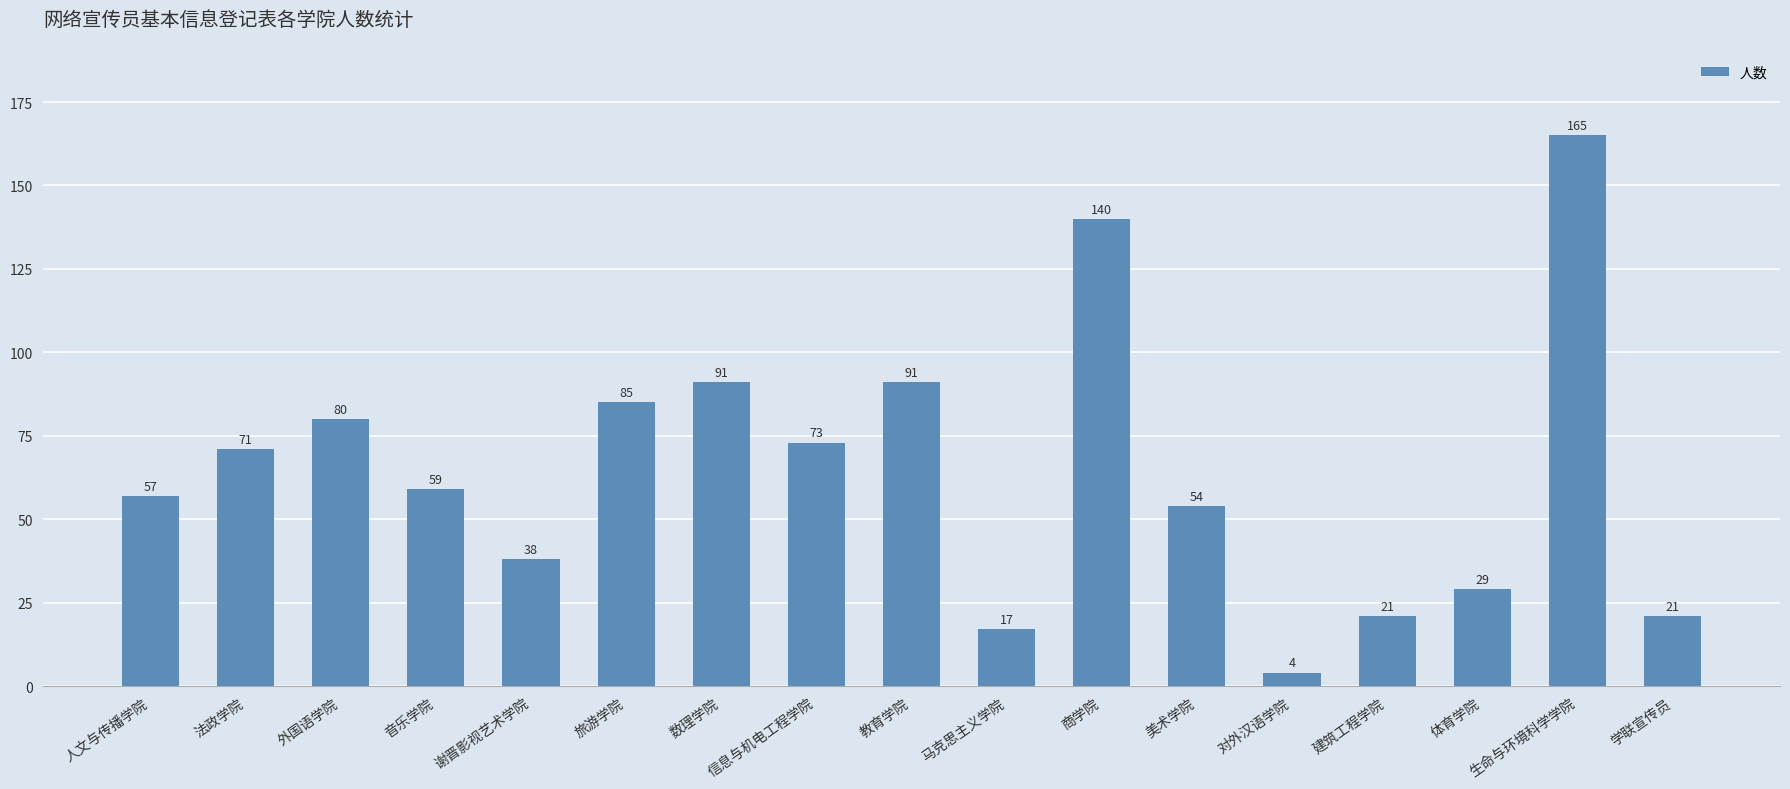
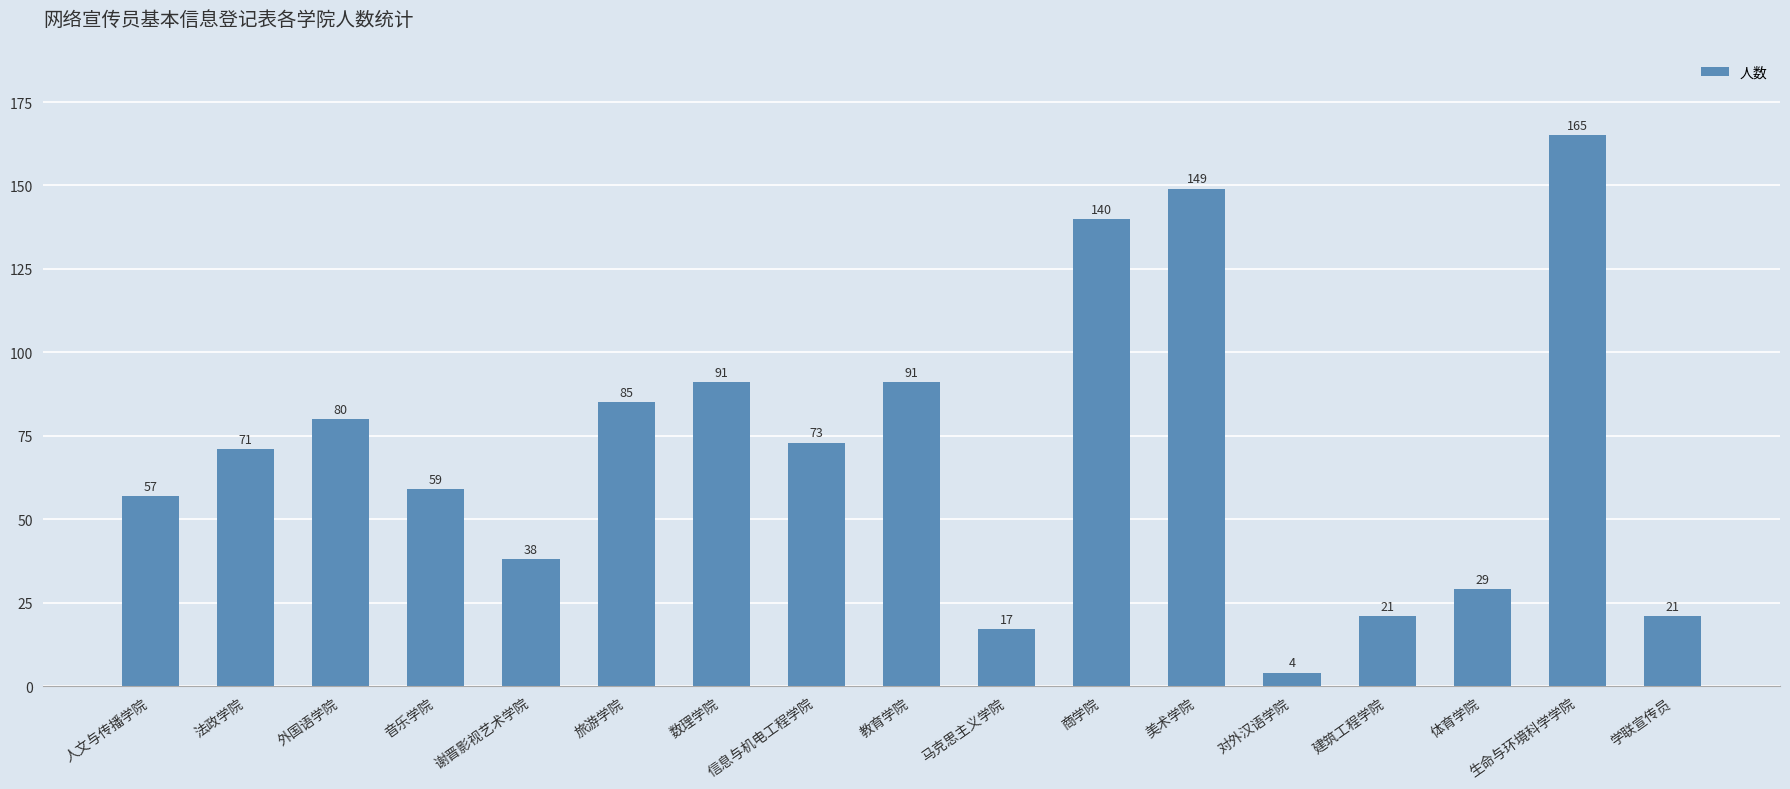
美术学院: 54 -> 149
